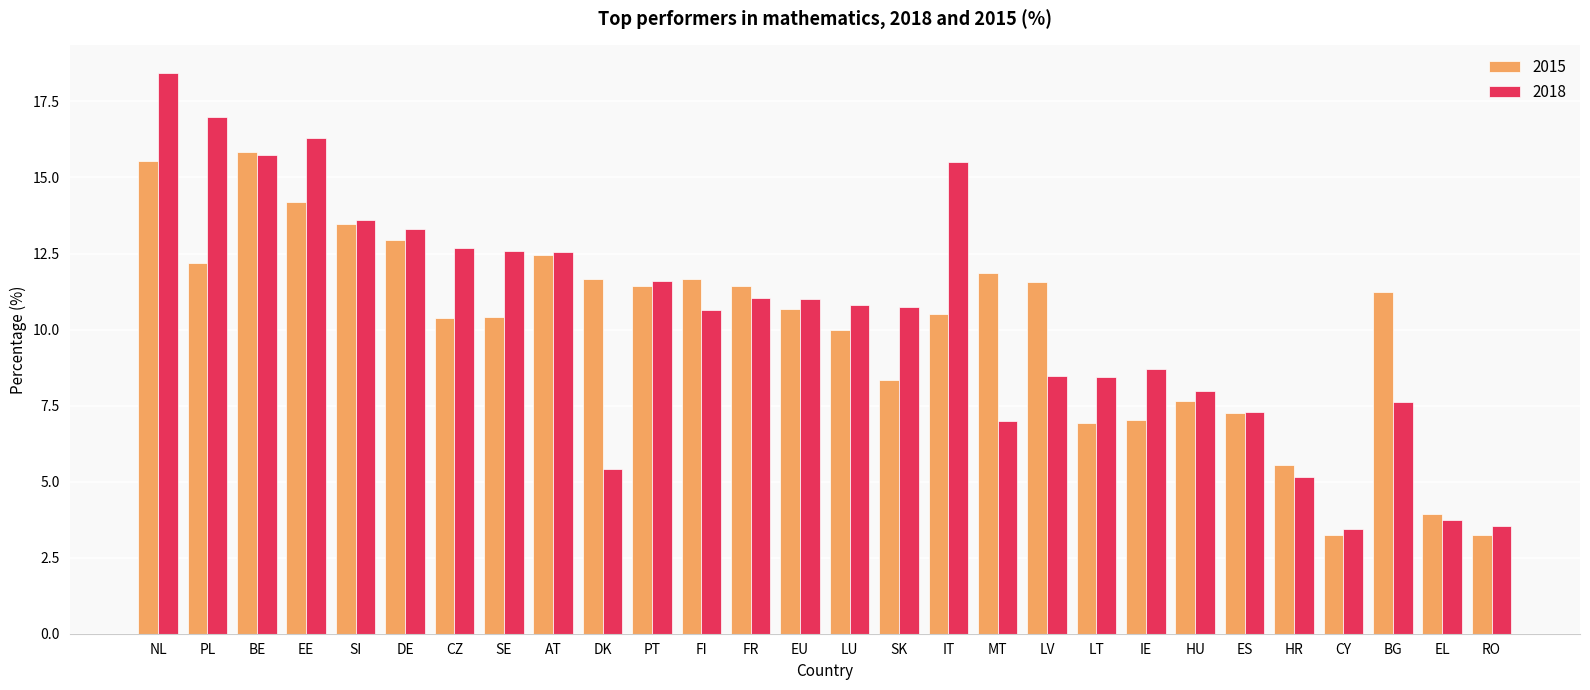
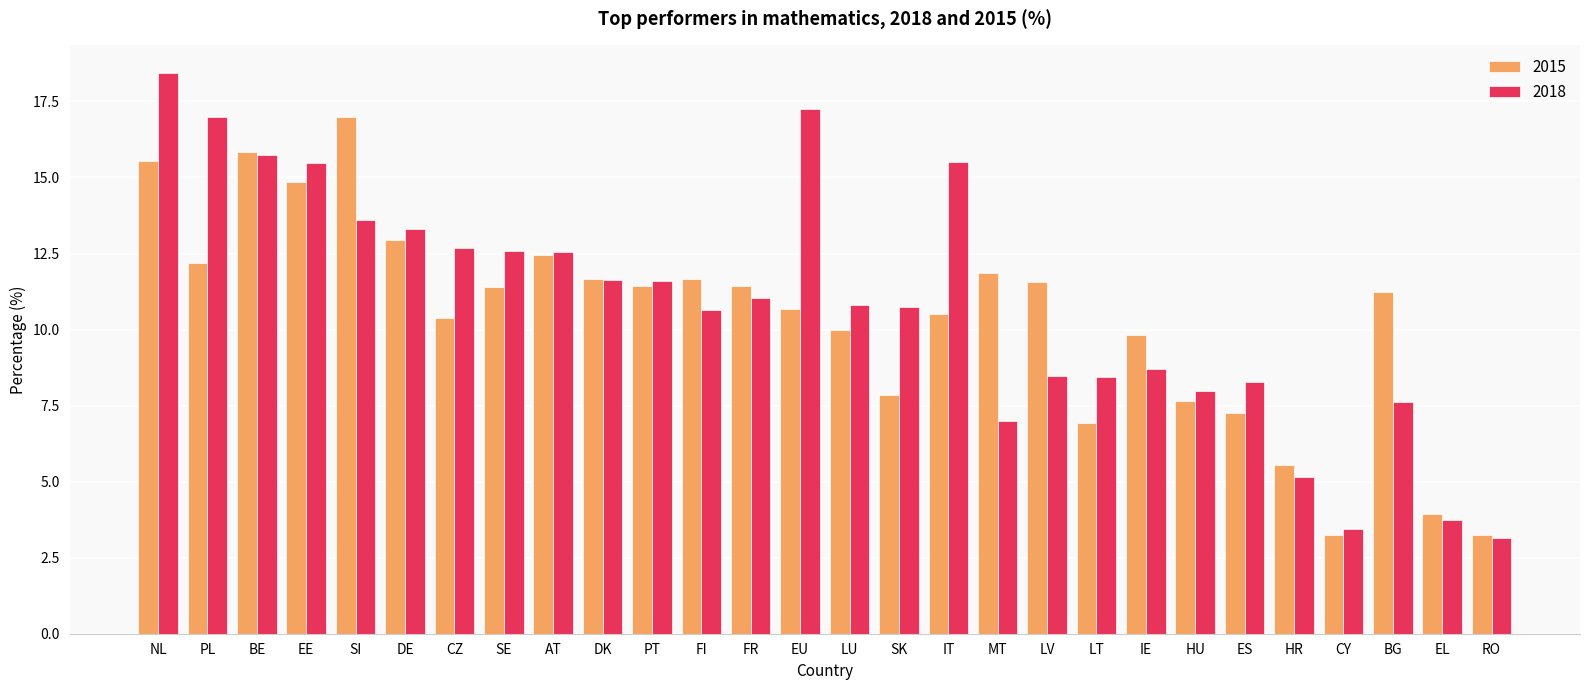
2015, EE: 14.2 -> 14.9
2018, EE: 16.3 -> 15.5
2015, SI: 13.5 -> 17.0
2015, SE: 10.4 -> 11.4
2018, DK: 5.4 -> 11.6
2018, EU: 11.0 -> 17.2
2015, SK: 8.3 -> 7.8
2015, IE: 7.0 -> 9.8
2018, ES: 7.3 -> 8.3
2018, RO: 3.6 -> 3.2
